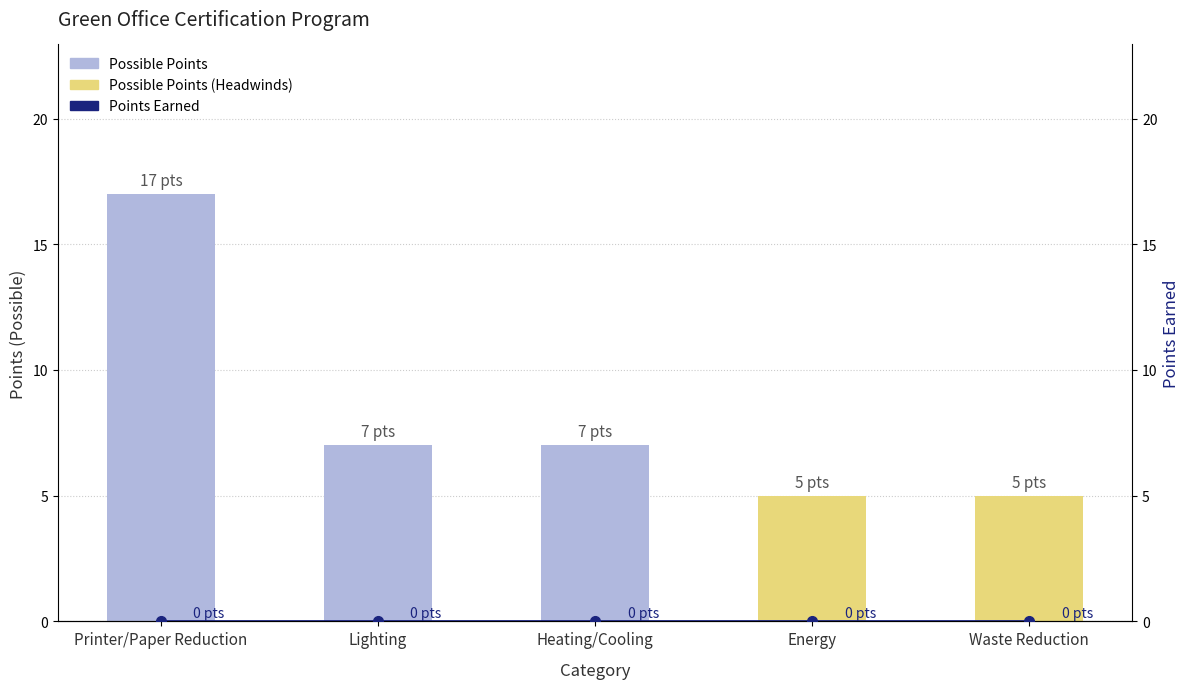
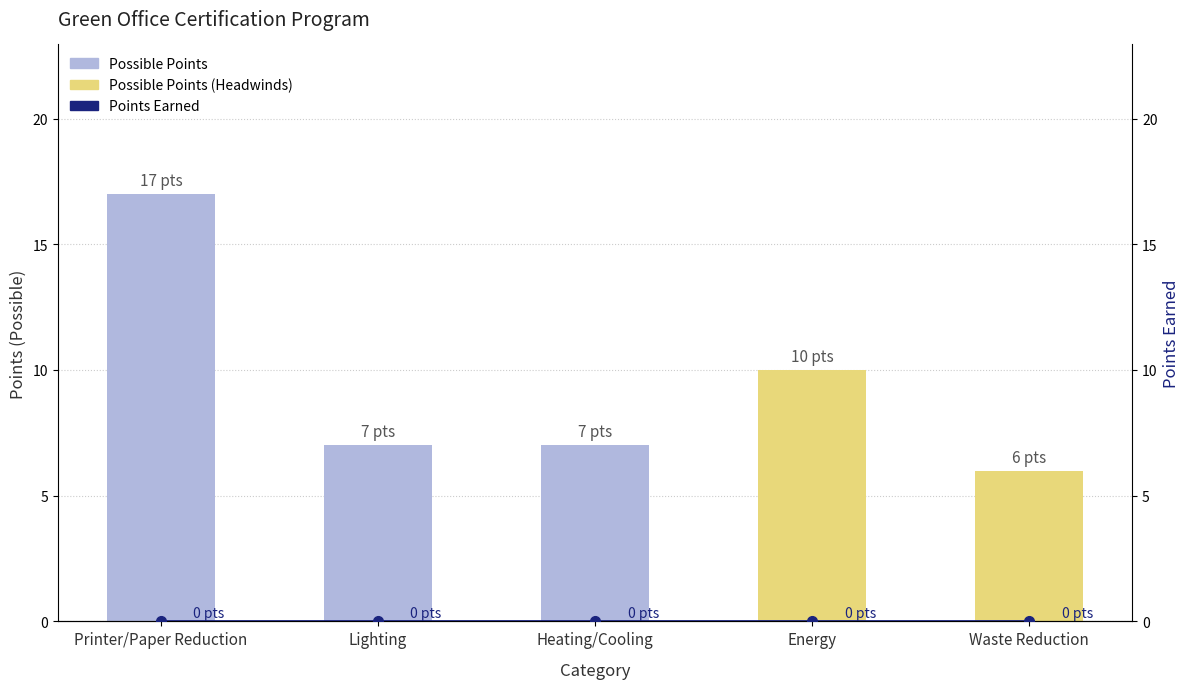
Possible Points, Energy: 5 -> 10
Possible Points, Waste Reduction: 5 -> 6
